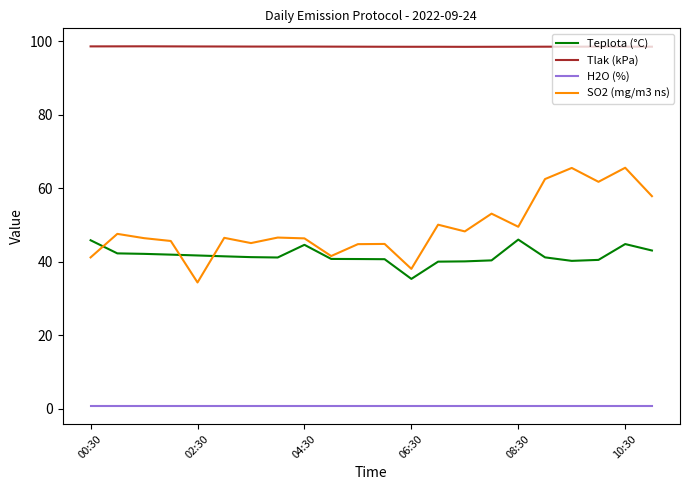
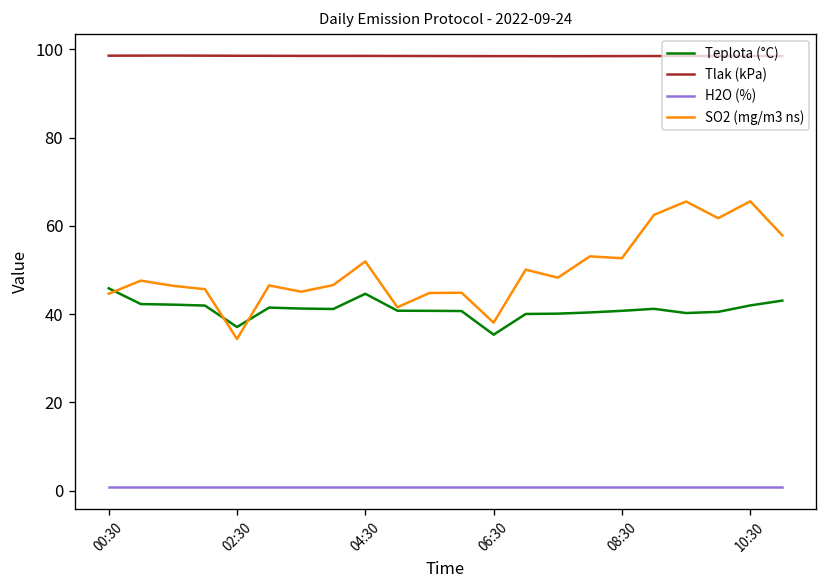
SO2 (mg/m3 ns), 00:30: 41 -> 45
Teplota (°C), 02:30: 42 -> 37
SO2 (mg/m3 ns), 04:30: 46 -> 52
Teplota (°C), 08:30: 46 -> 41
SO2 (mg/m3 ns), 08:30: 50 -> 53
Teplota (°C), 10:30: 45 -> 42
